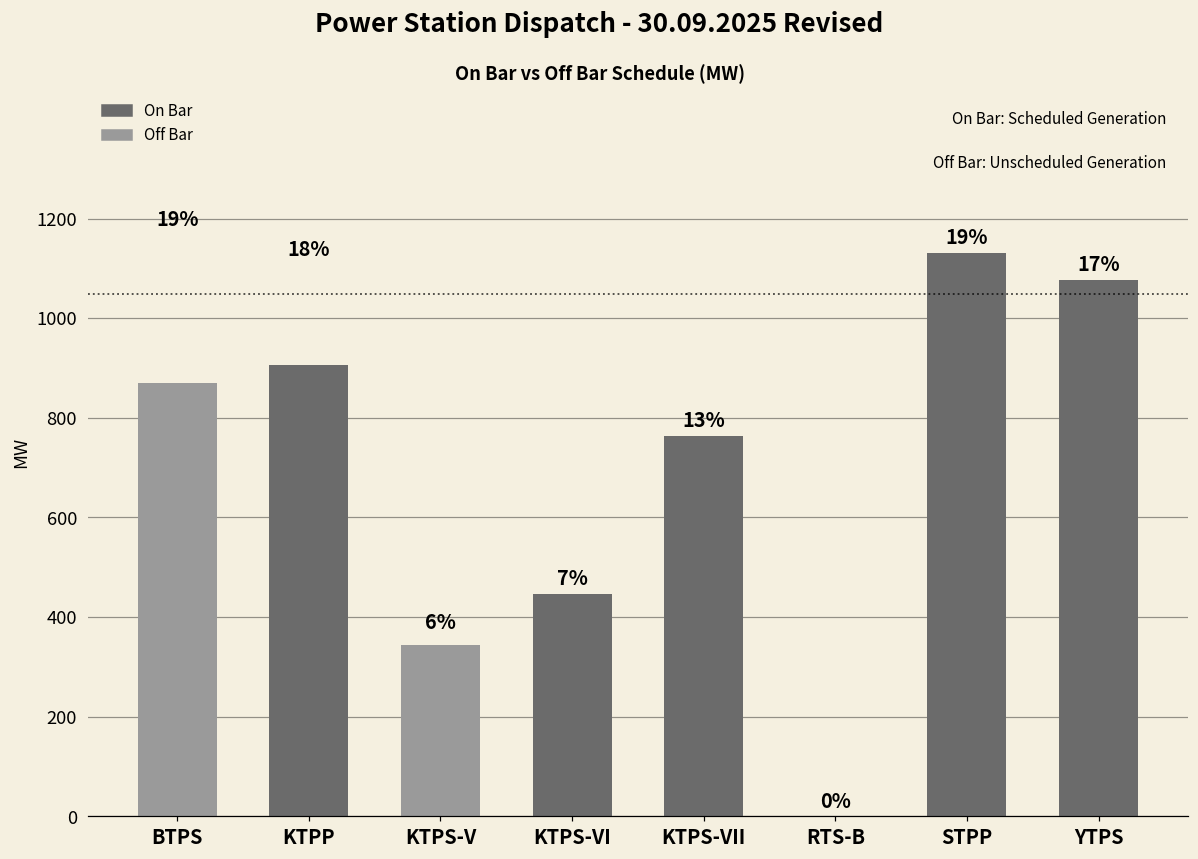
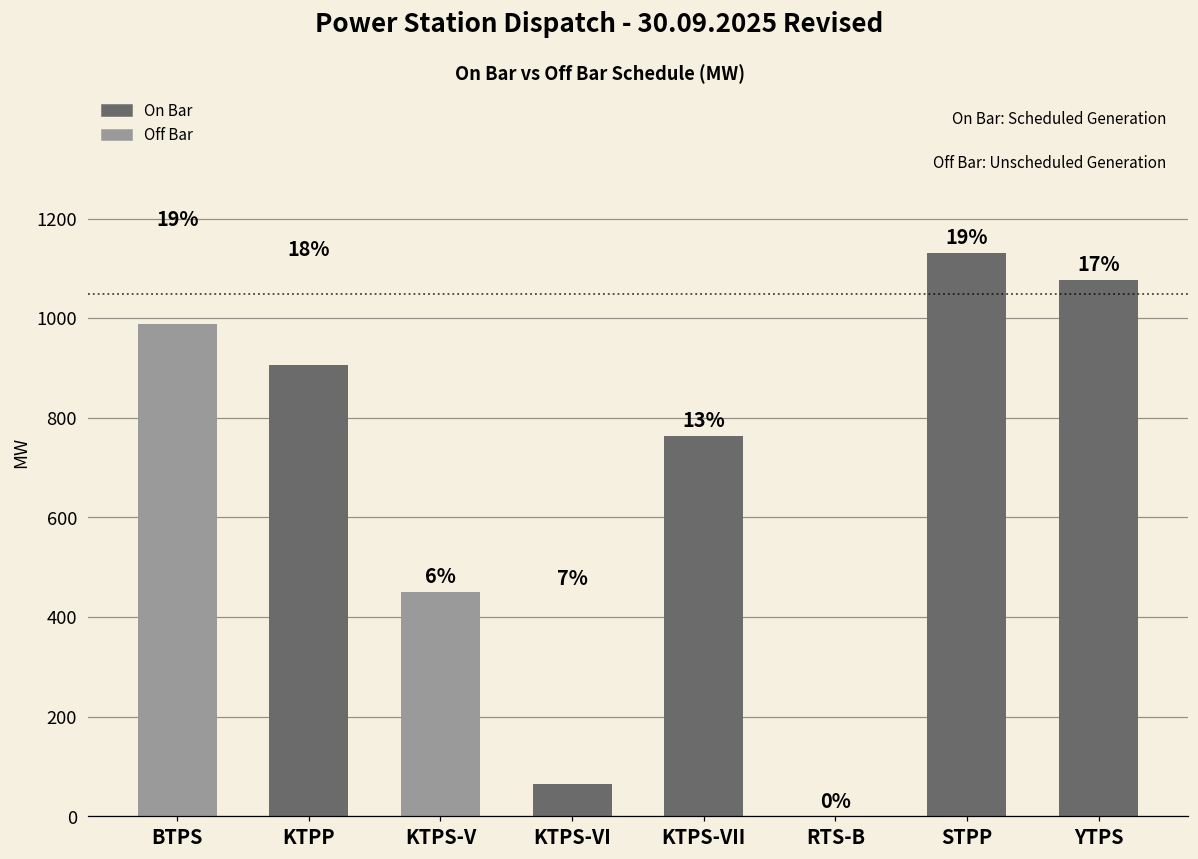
Off Bar, BTPS: 870 -> 990
Off Bar, KTPS-V: 340 -> 450
On Bar, KTPS-VI: 450 -> 70
